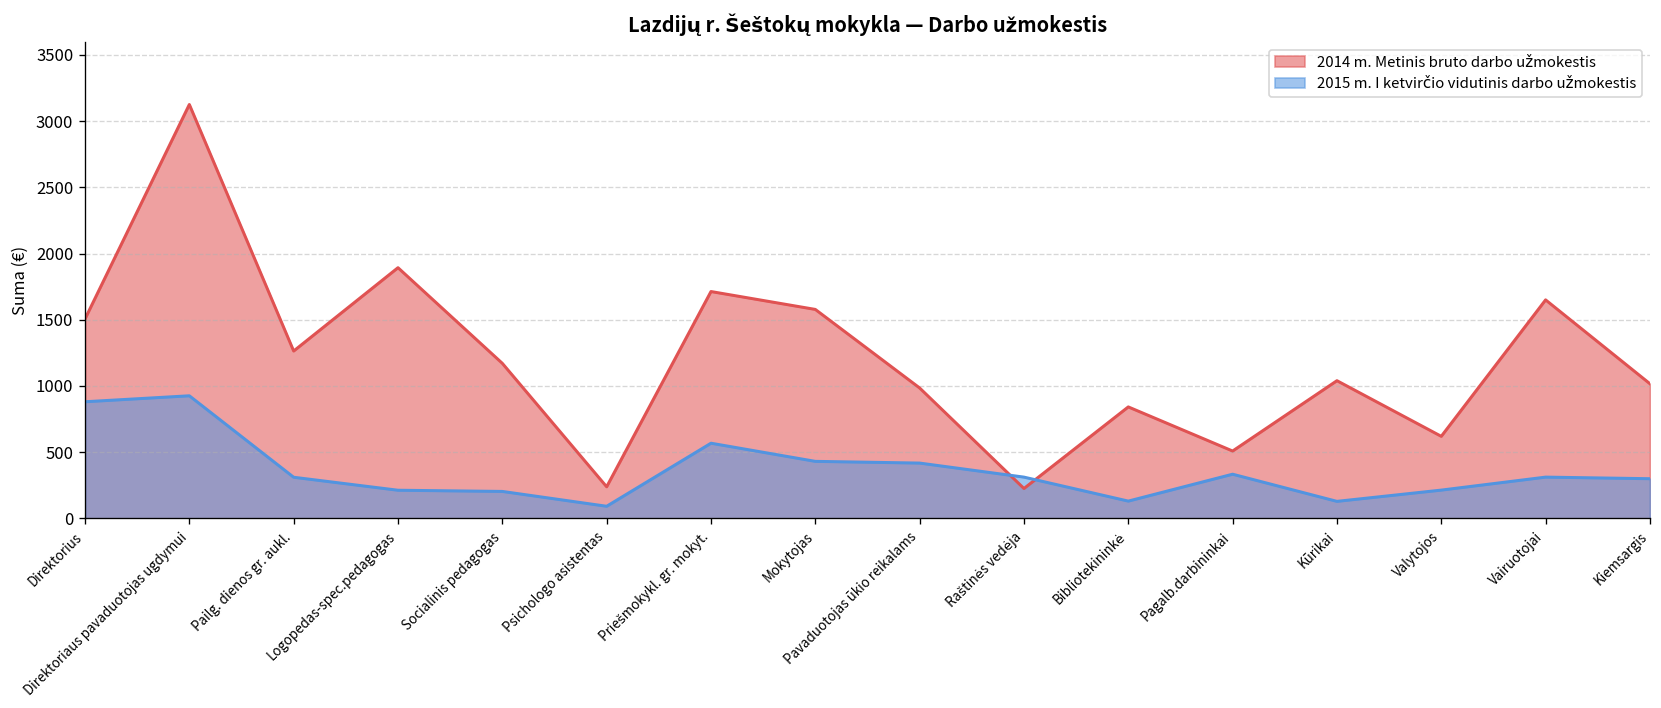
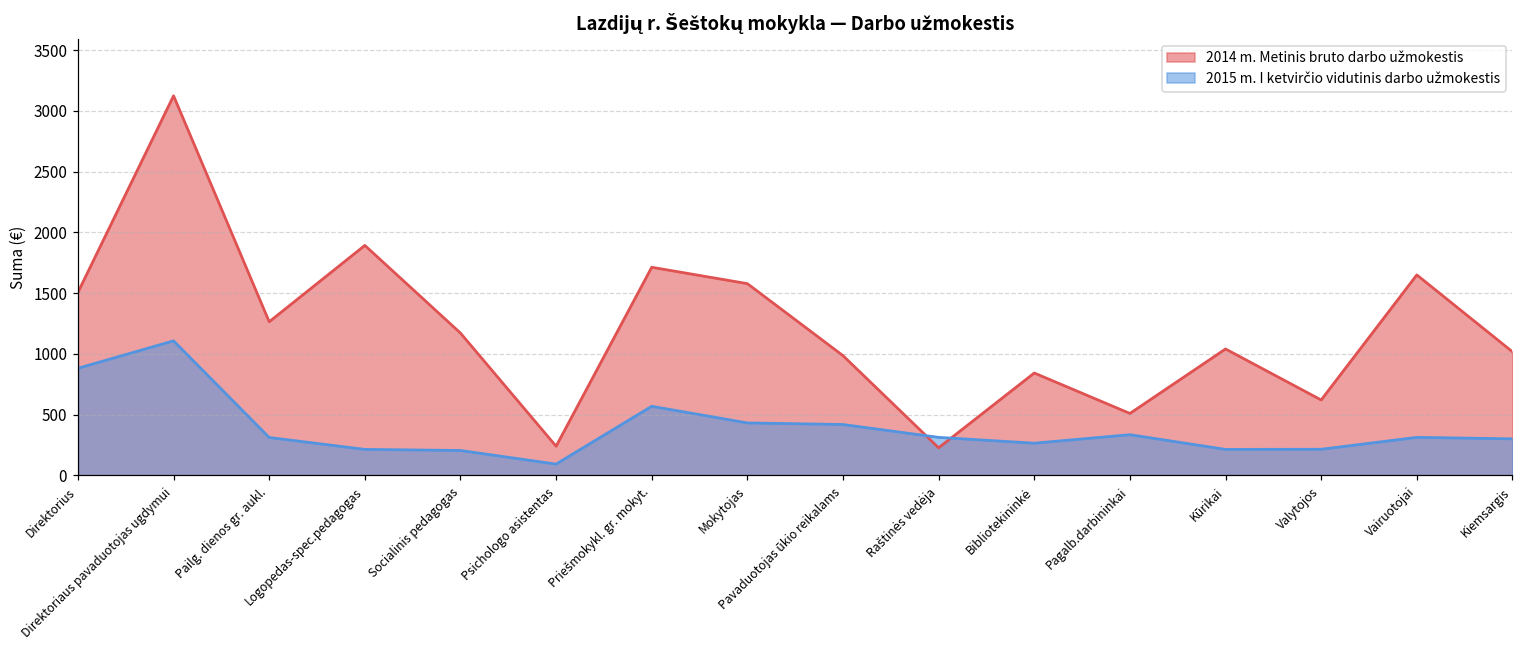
2015 m. I ketvirčio vidutinis darbo užmokestis, Direktoriaus pavaduotojas ugdymui: 930 -> 1110
2015 m. I ketvirčio vidutinis darbo užmokestis, Bibliotekininkė: 130 -> 260
2015 m. I ketvirčio vidutinis darbo užmokestis, Kūrikai: 130 -> 210
